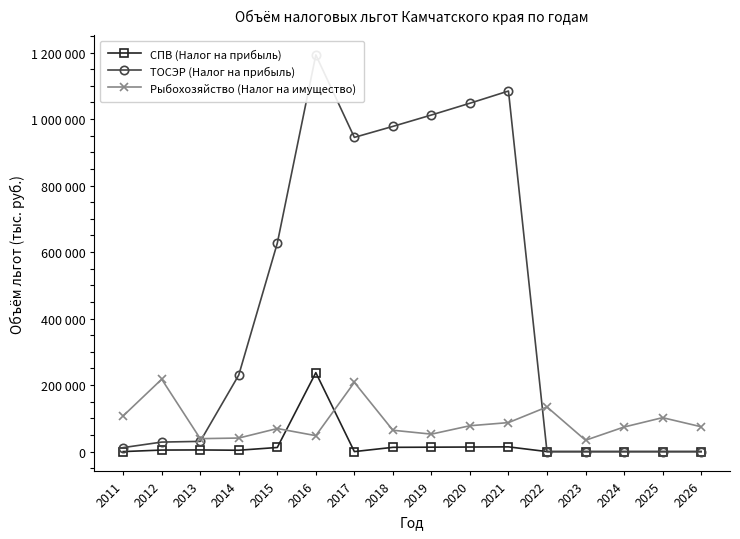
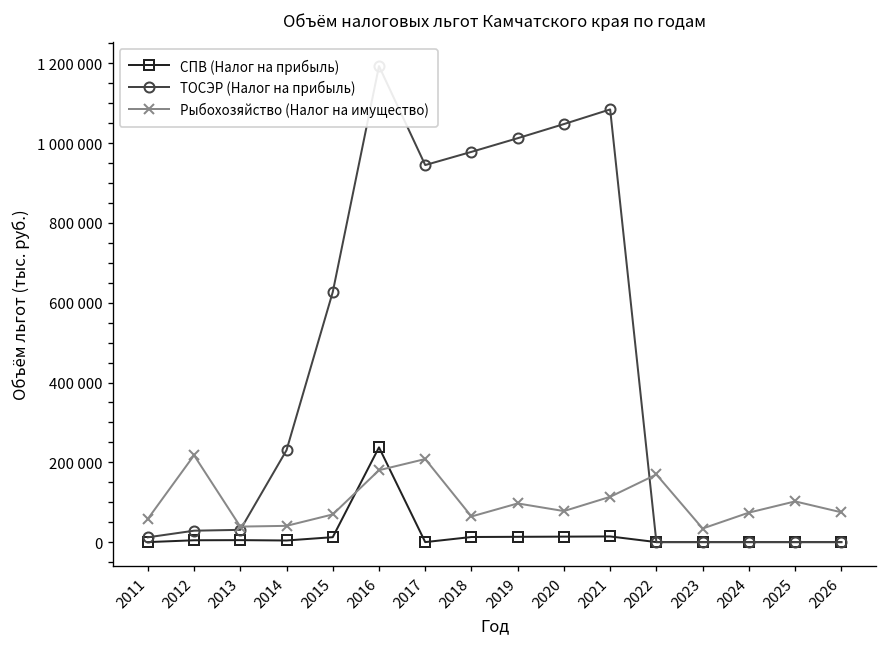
Рыбохозяйство (Налог на имущество), 2011: 110000 -> 60000
Рыбохозяйство (Налог на имущество), 2016: 50000 -> 180000
Рыбохозяйство (Налог на имущество), 2019: 50000 -> 100000
Рыбохозяйство (Налог на имущество), 2021: 90000 -> 110000
Рыбохозяйство (Налог на имущество), 2022: 130000 -> 170000
